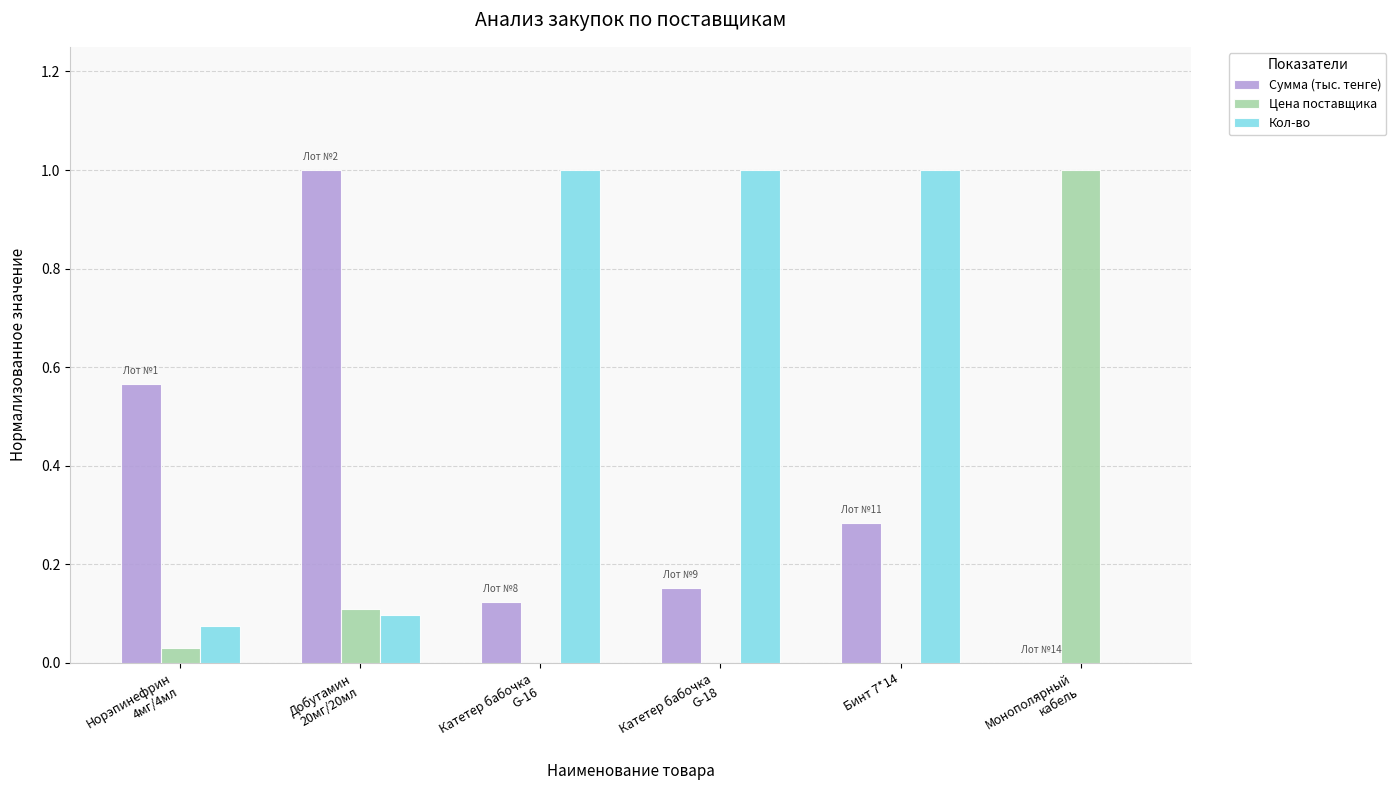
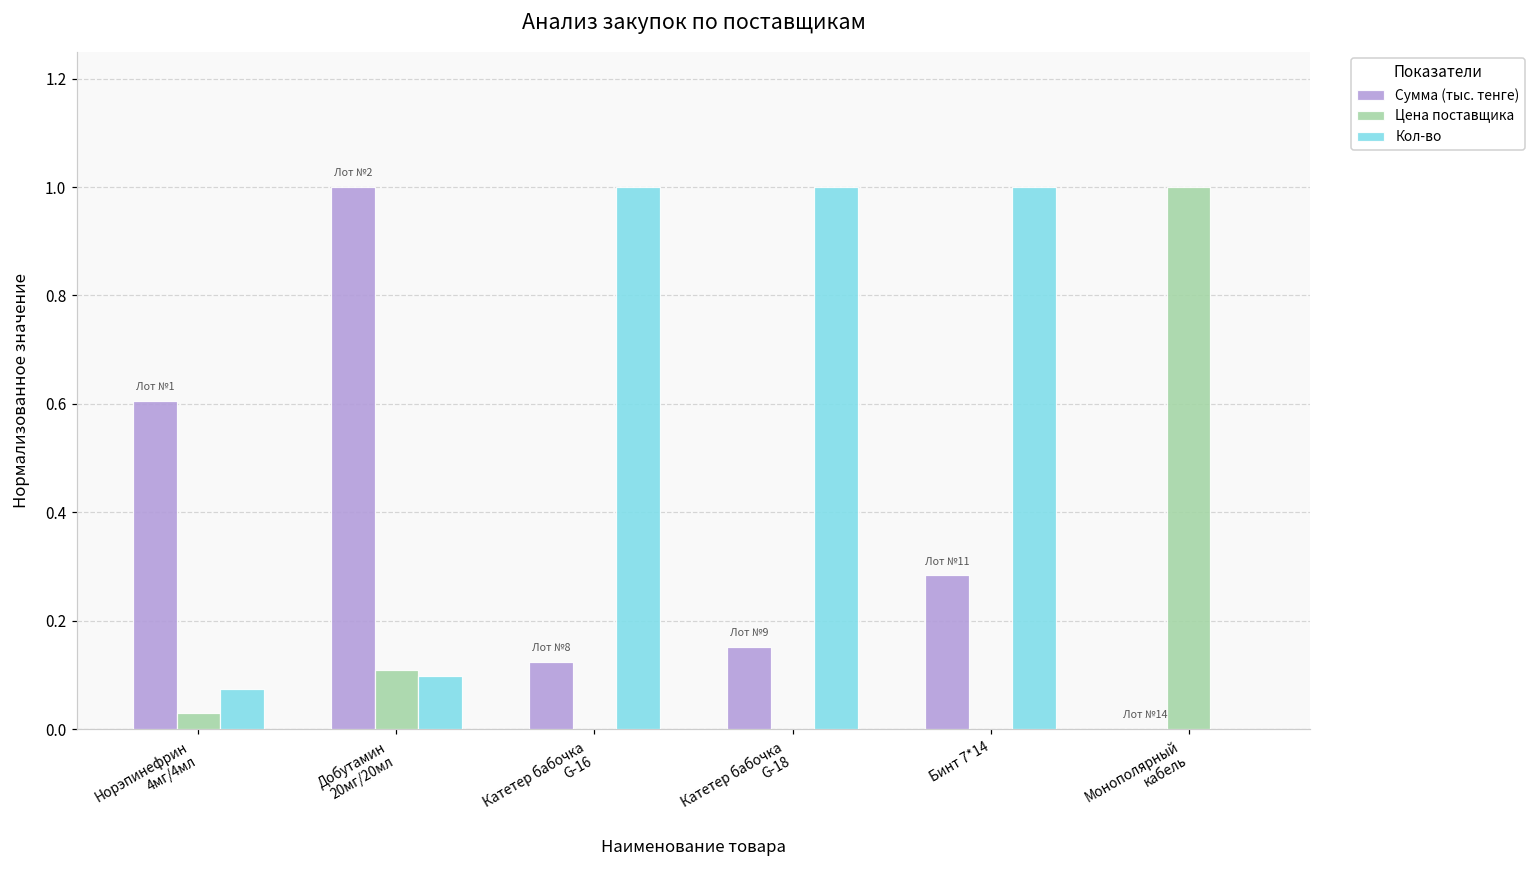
Сумма (тыс. тенге), Норэпинефрин 4мг/4мл: 0.57 -> 0.61
